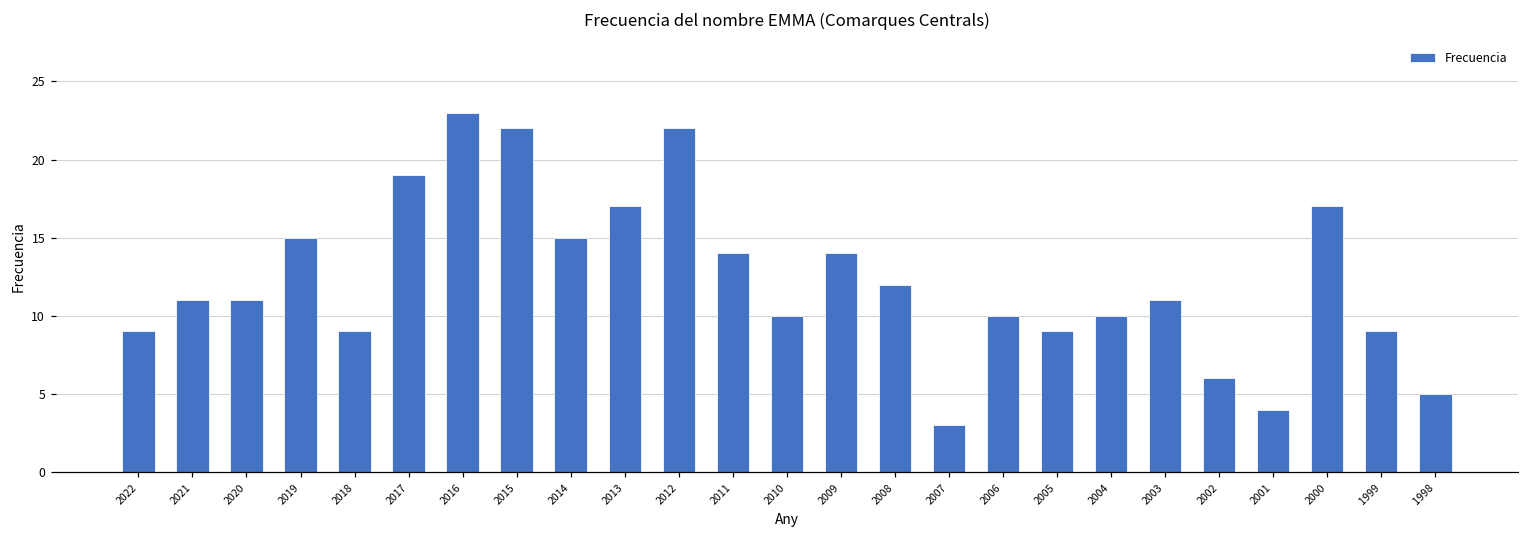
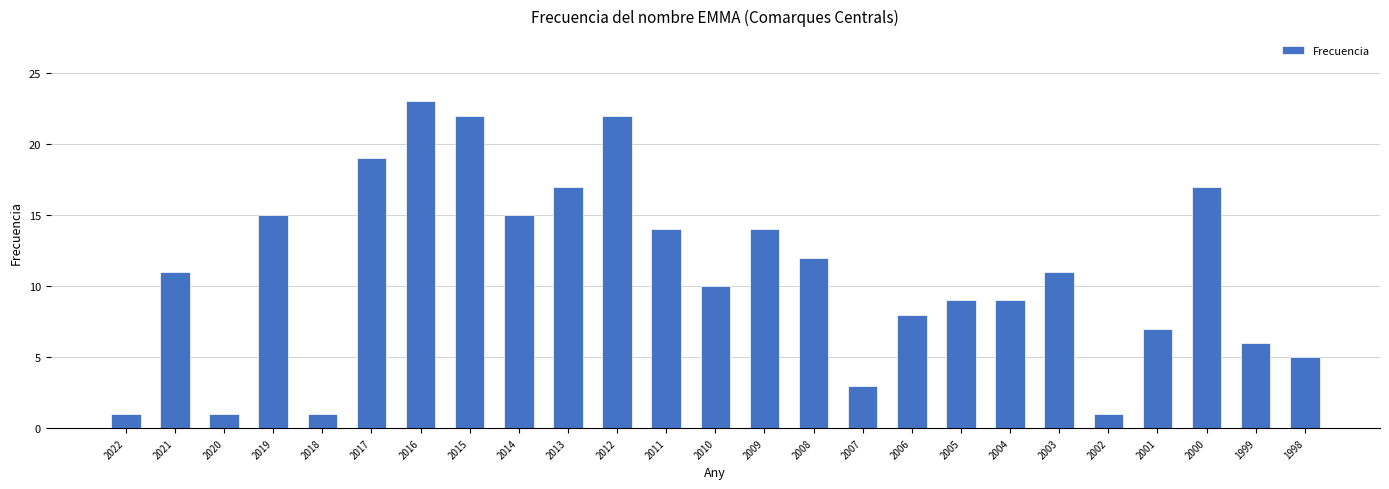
2022: 9 -> 1
2020: 11 -> 1
2018: 9 -> 1
2006: 10 -> 8
2004: 10 -> 9
2002: 6 -> 1
2001: 4 -> 7
1999: 9 -> 6
